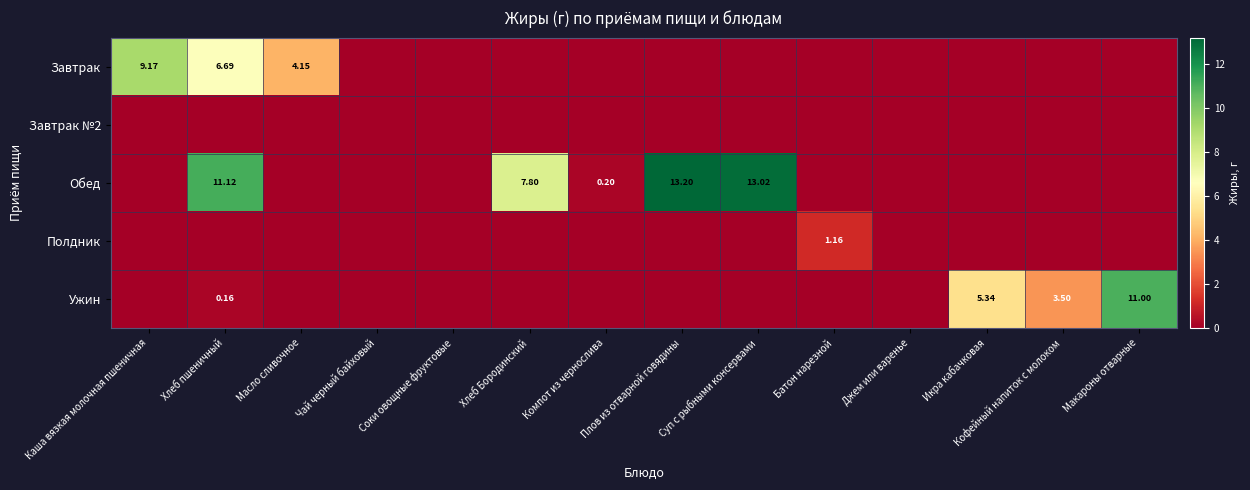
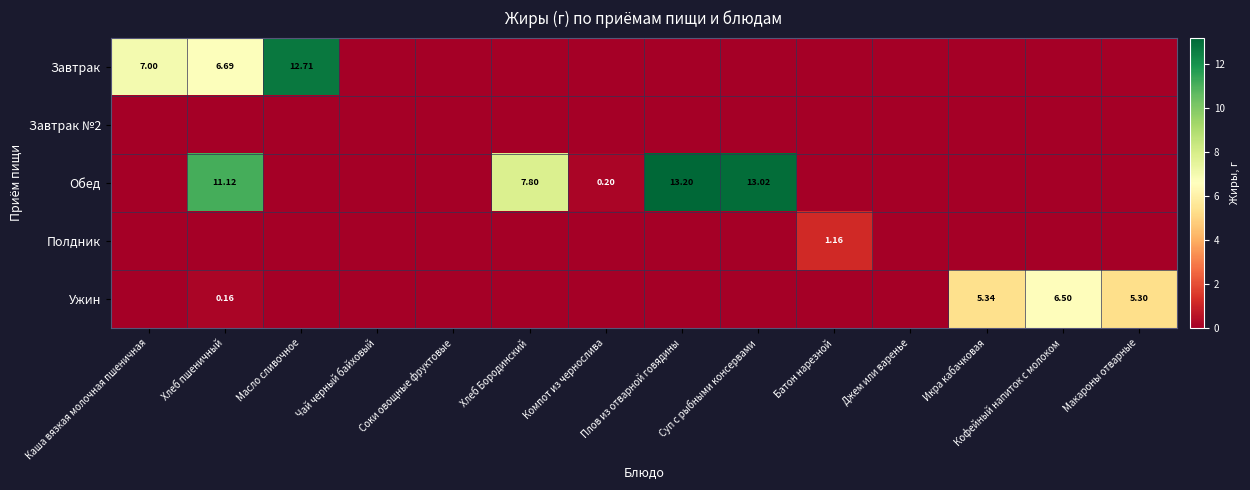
Завтрак, Каша вязкая молочная пшеничная: 9.17 -> 7.00
Завтрак, Масло сливочное: 4.15 -> 12.71
Ужин, Кофейный напиток с молоком: 3.50 -> 6.50
Ужин, Макароны отварные: 11.00 -> 5.30
